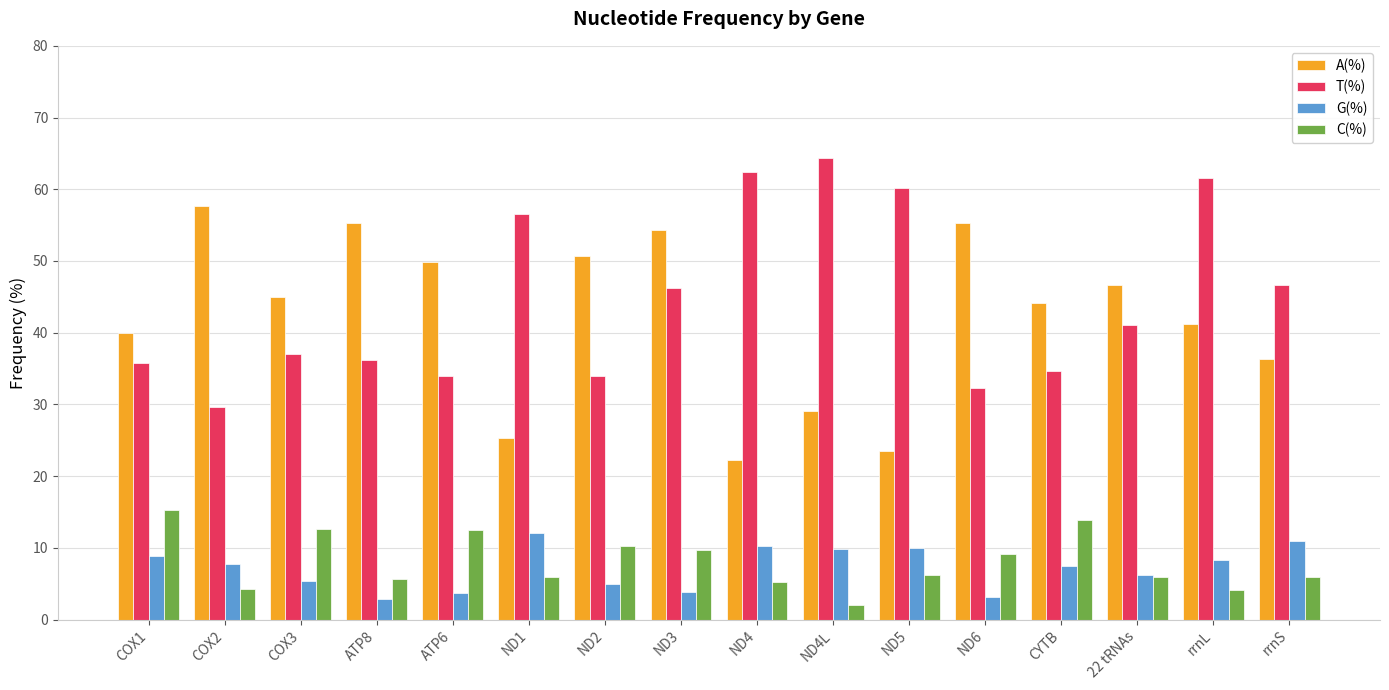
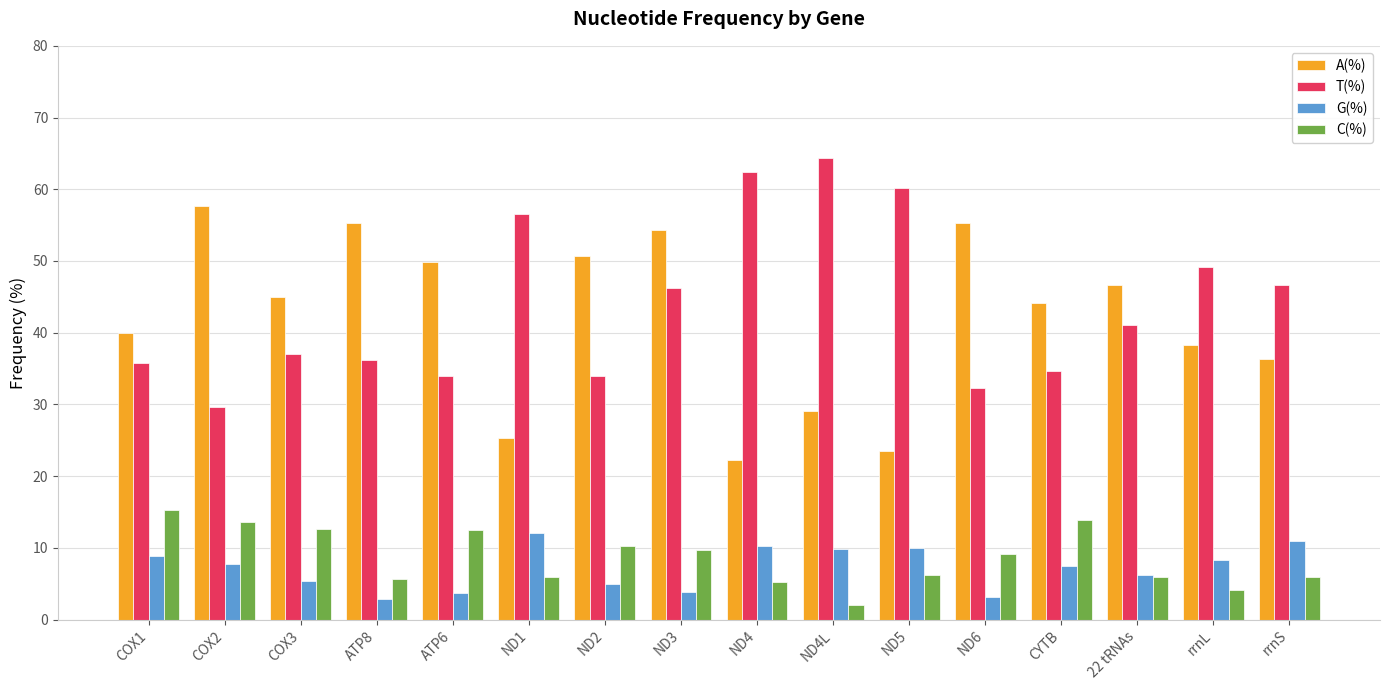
C(%), COX2: 4 -> 14
A(%), rrnL: 41 -> 38
T(%), rrnL: 62 -> 49
